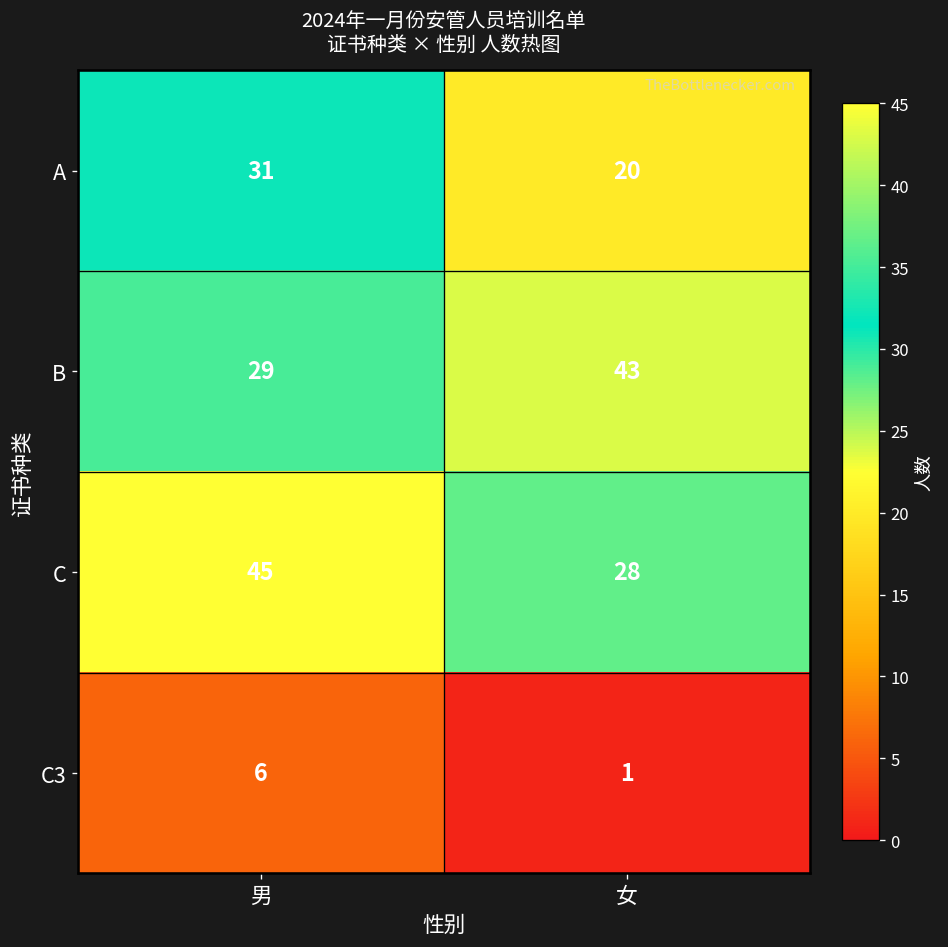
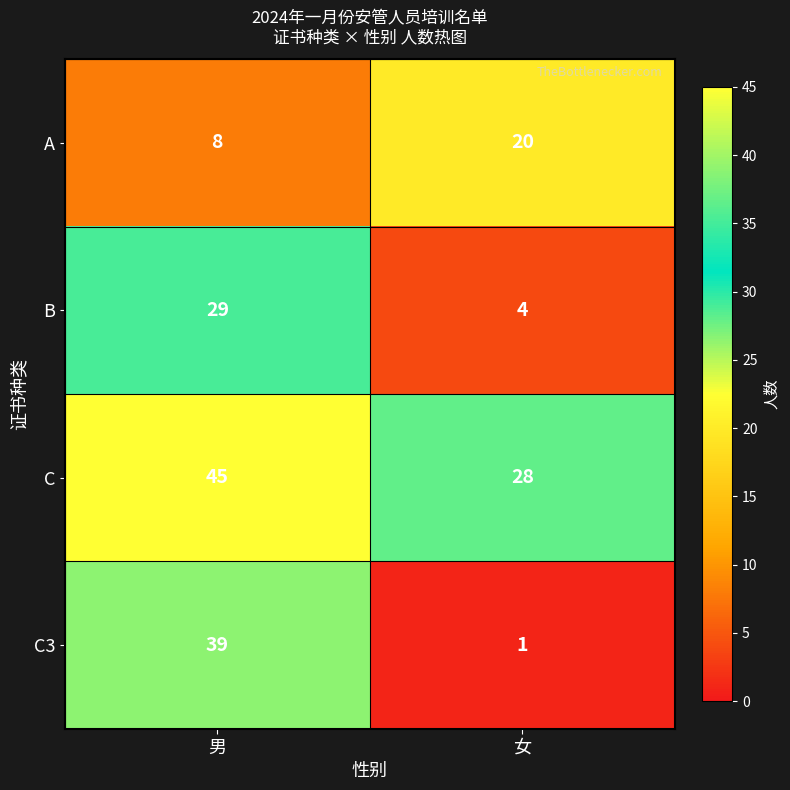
A, 男: 31 -> 8
B, 女: 43 -> 4
C3, 男: 6 -> 39
